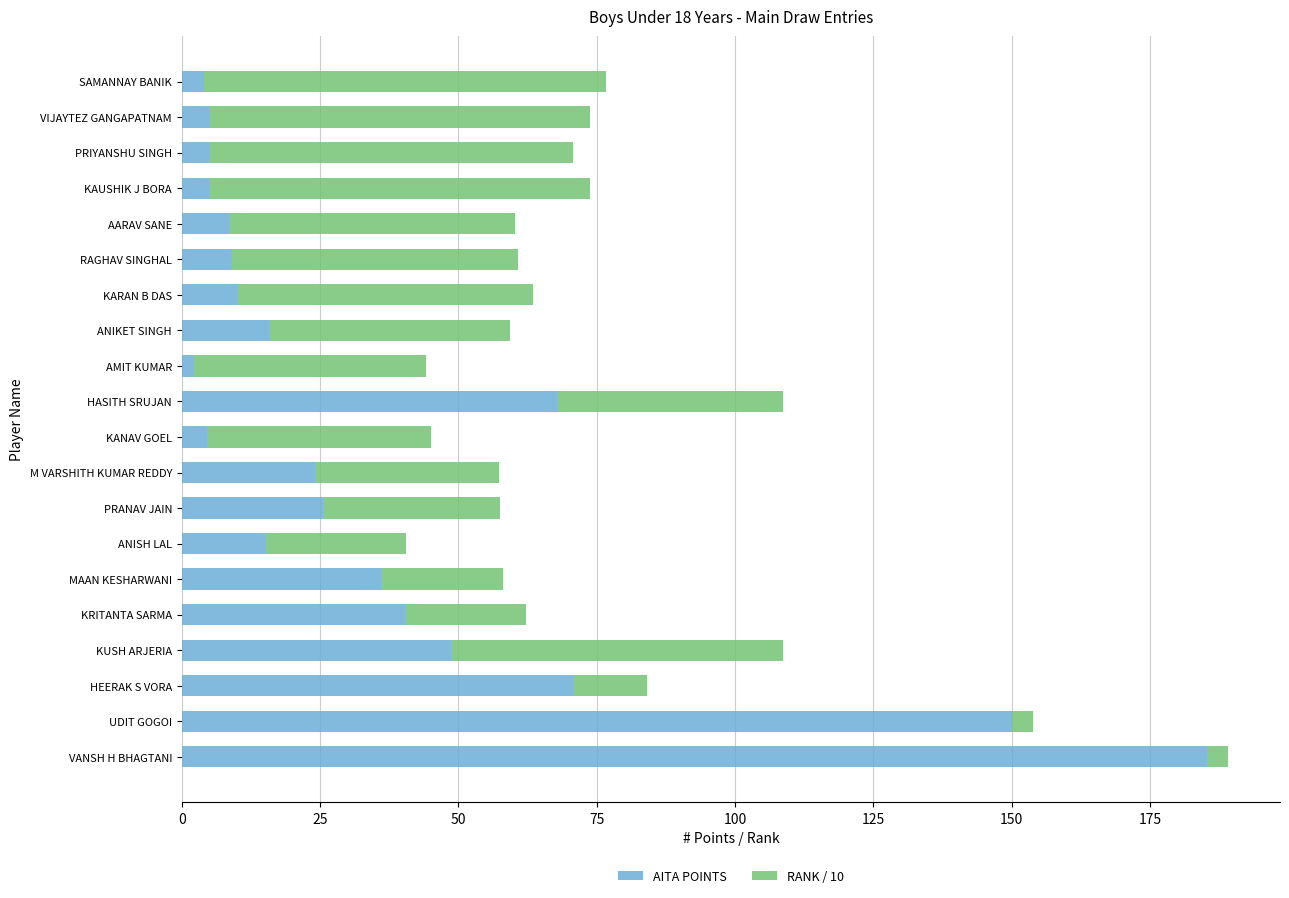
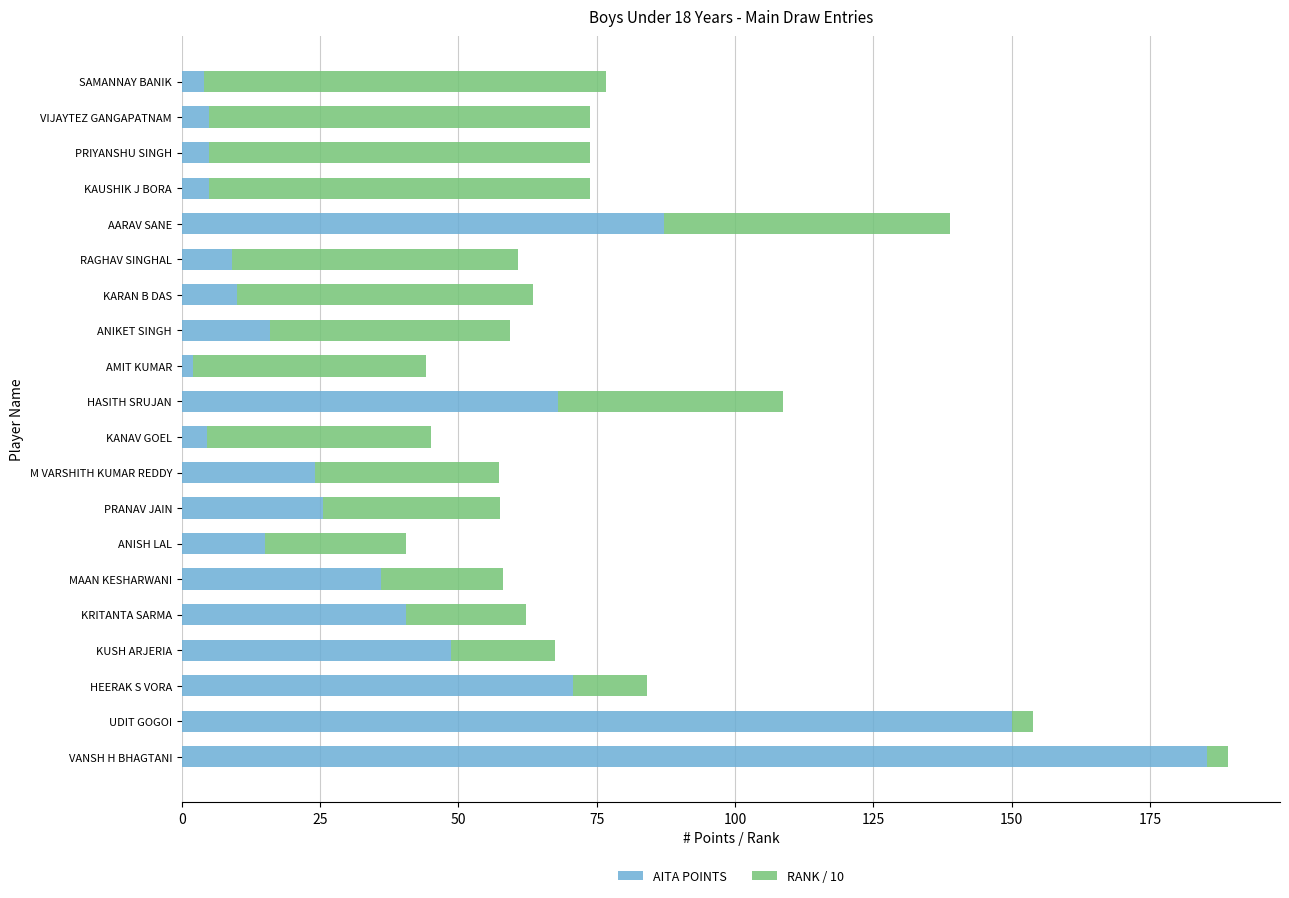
RANK / 10, PRIYANSHU SINGH: 66 -> 69
AITA POINTS, AARAV SANE: 9 -> 87
RANK / 10, KUSH ARJERIA: 60 -> 19
